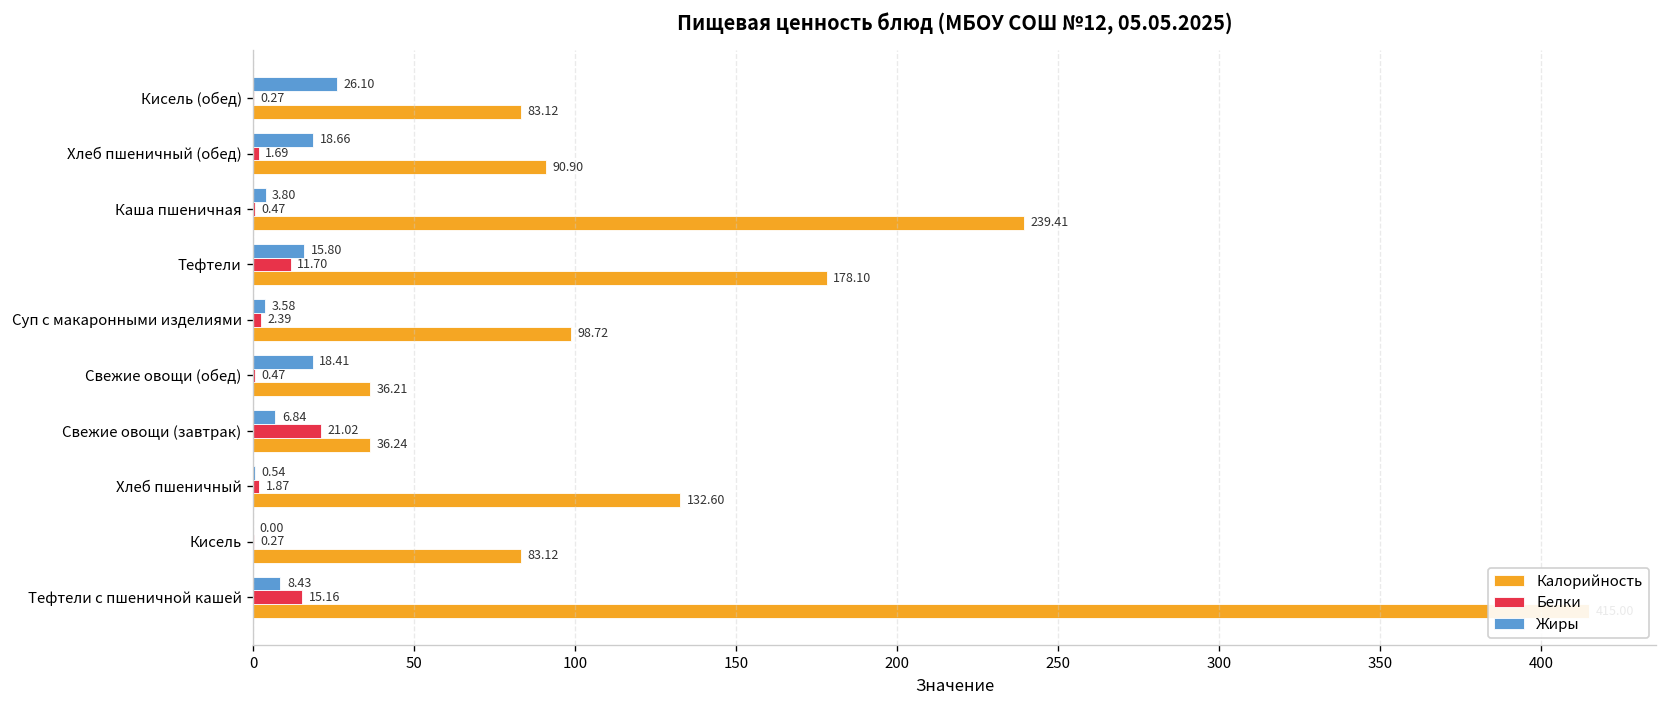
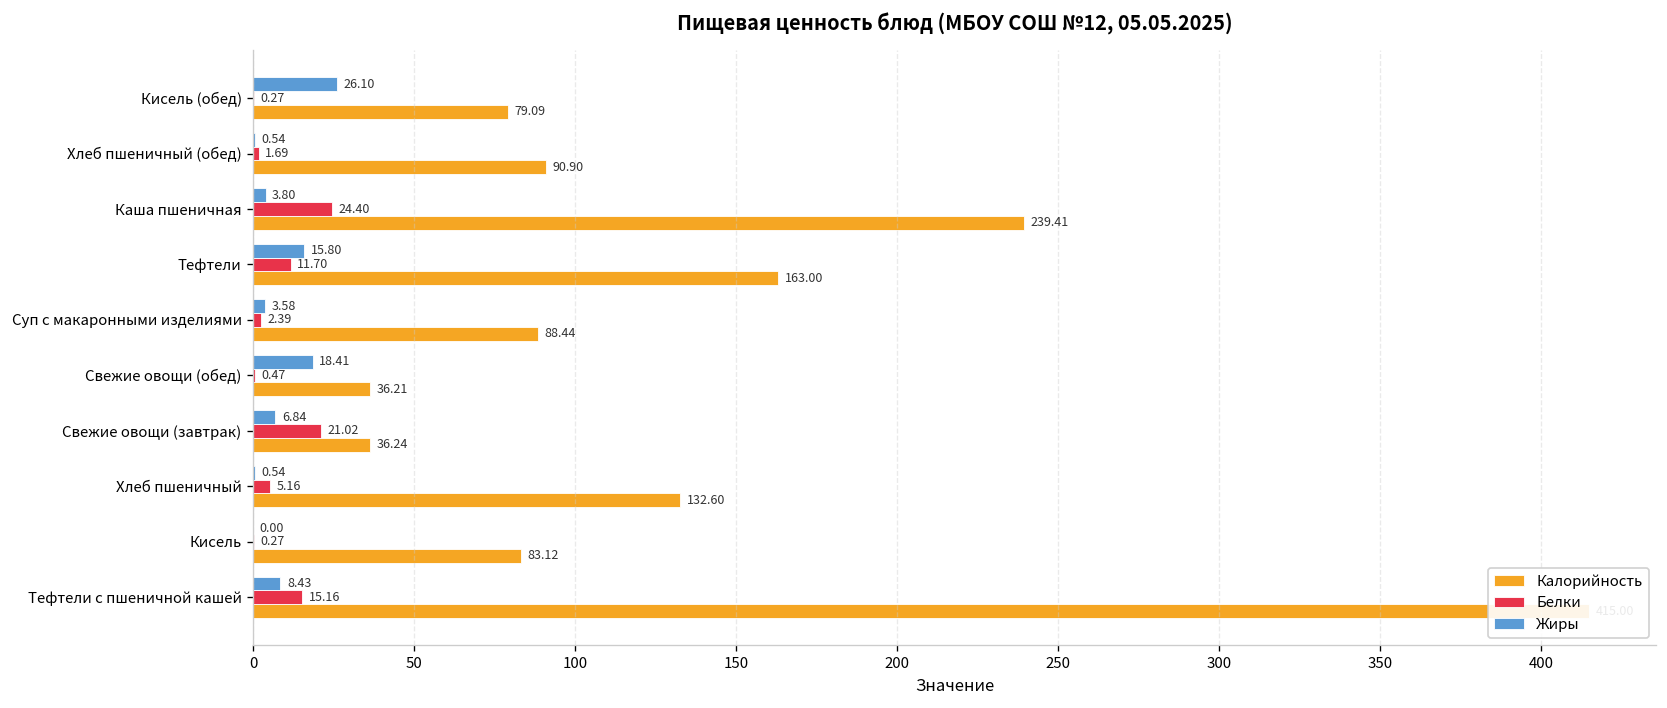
Калорийность, Кисель (обед): 83.12 -> 79.09
Жиры, Хлеб пшеничный (обед): 18.66 -> 0.54
Белки, Каша пшеничная: 0.47 -> 24.40
Калорийность, Тефтели: 178.10 -> 163.00
Калорийность, Суп с макаронными изделиями: 98.72 -> 88.44
Белки, Хлеб пшеничный: 1.87 -> 5.16
